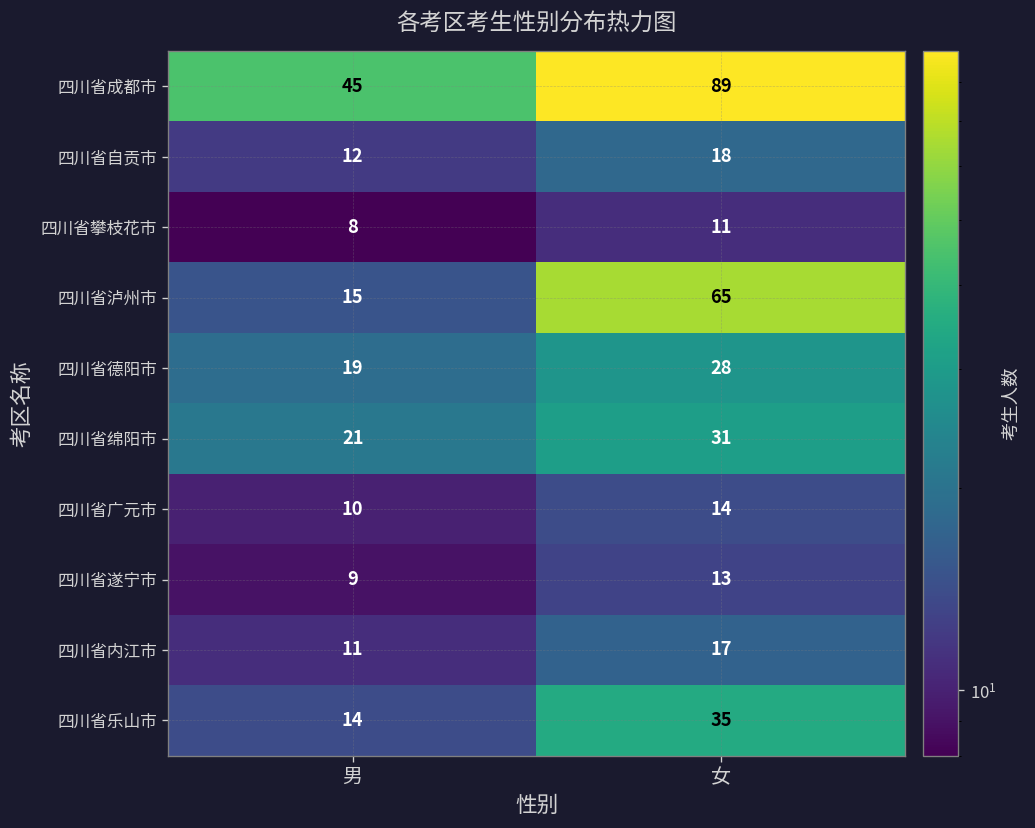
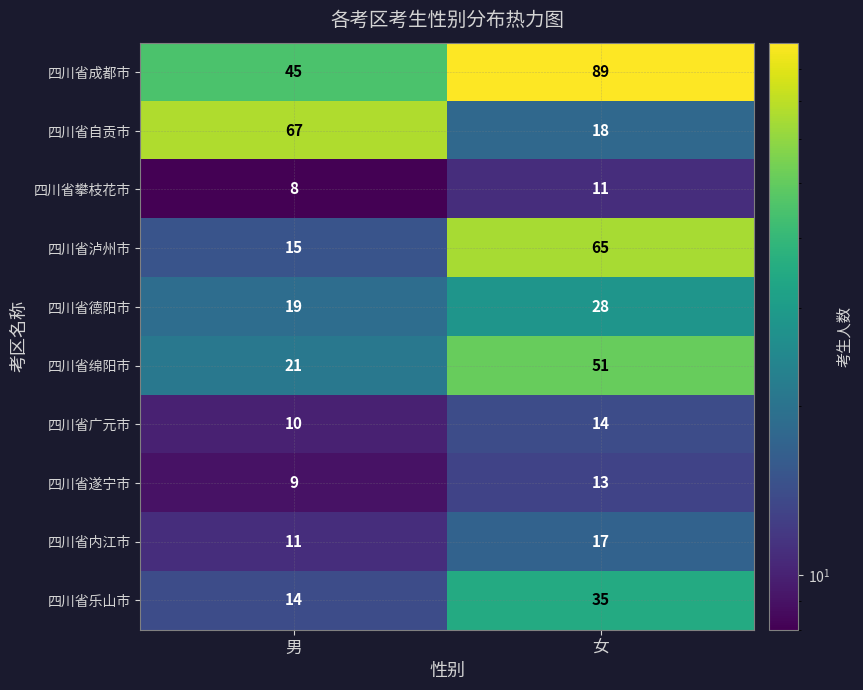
四川省自贡市, 男: 12 -> 67
四川省绵阳市, 女: 31 -> 51
